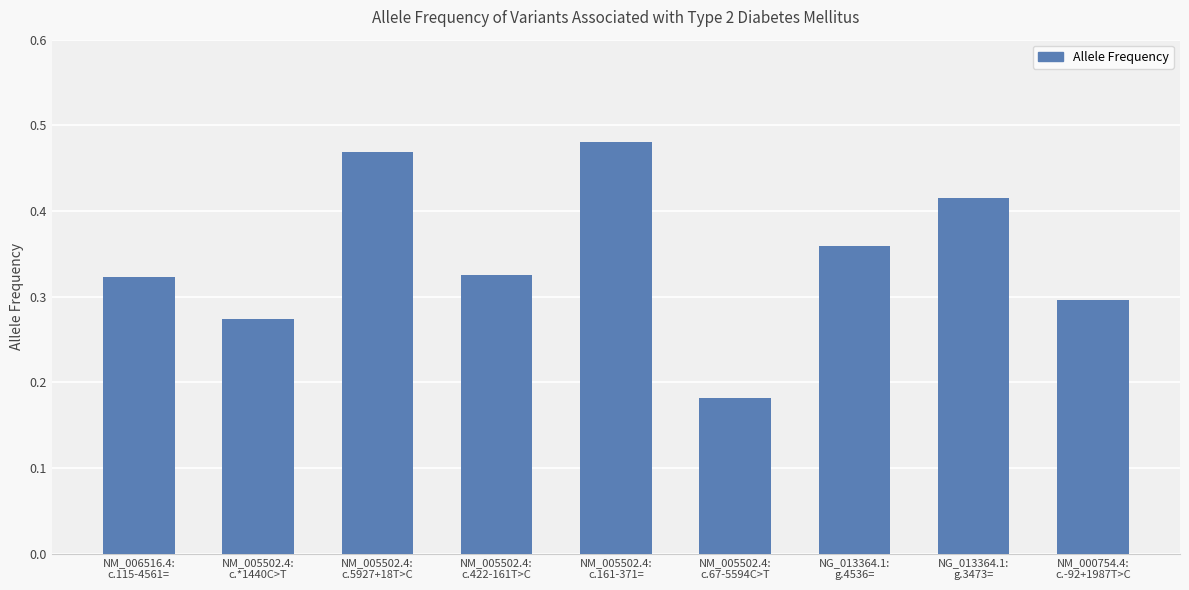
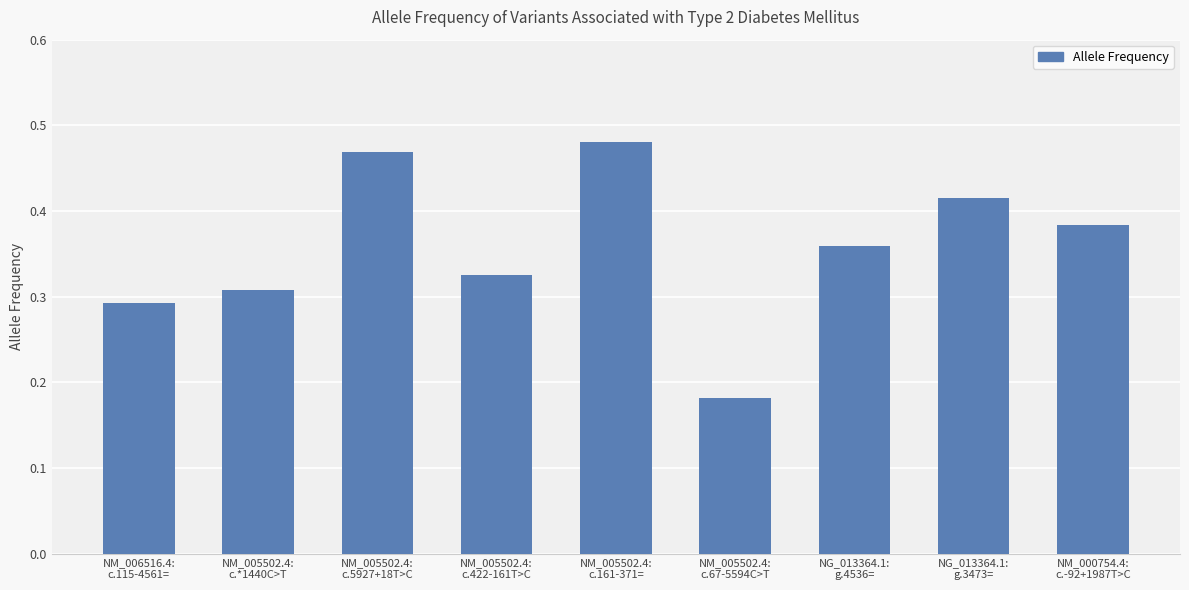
NM_006516.4: c.115-4561=: 0.32 -> 0.29
NM_005502.4: c.*1440C>T: 0.27 -> 0.31
NM_000754.4: c.-92+1987T>C: 0.30 -> 0.38
